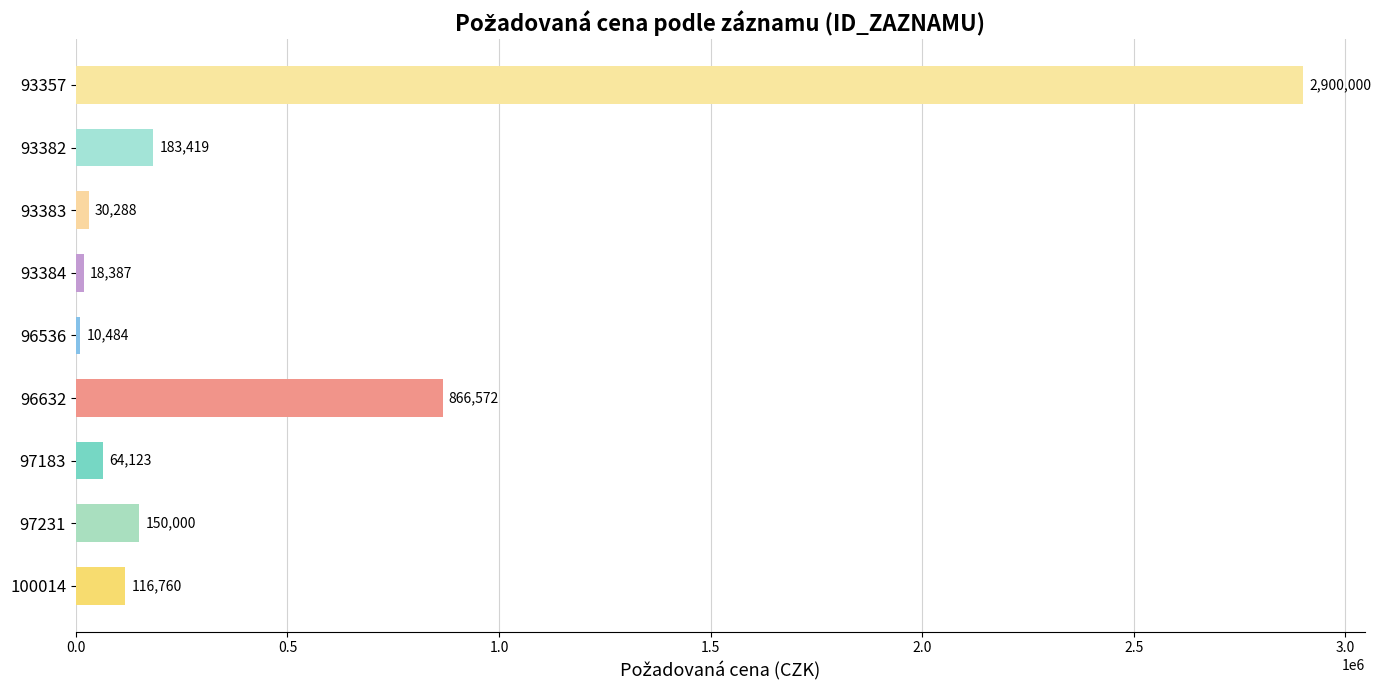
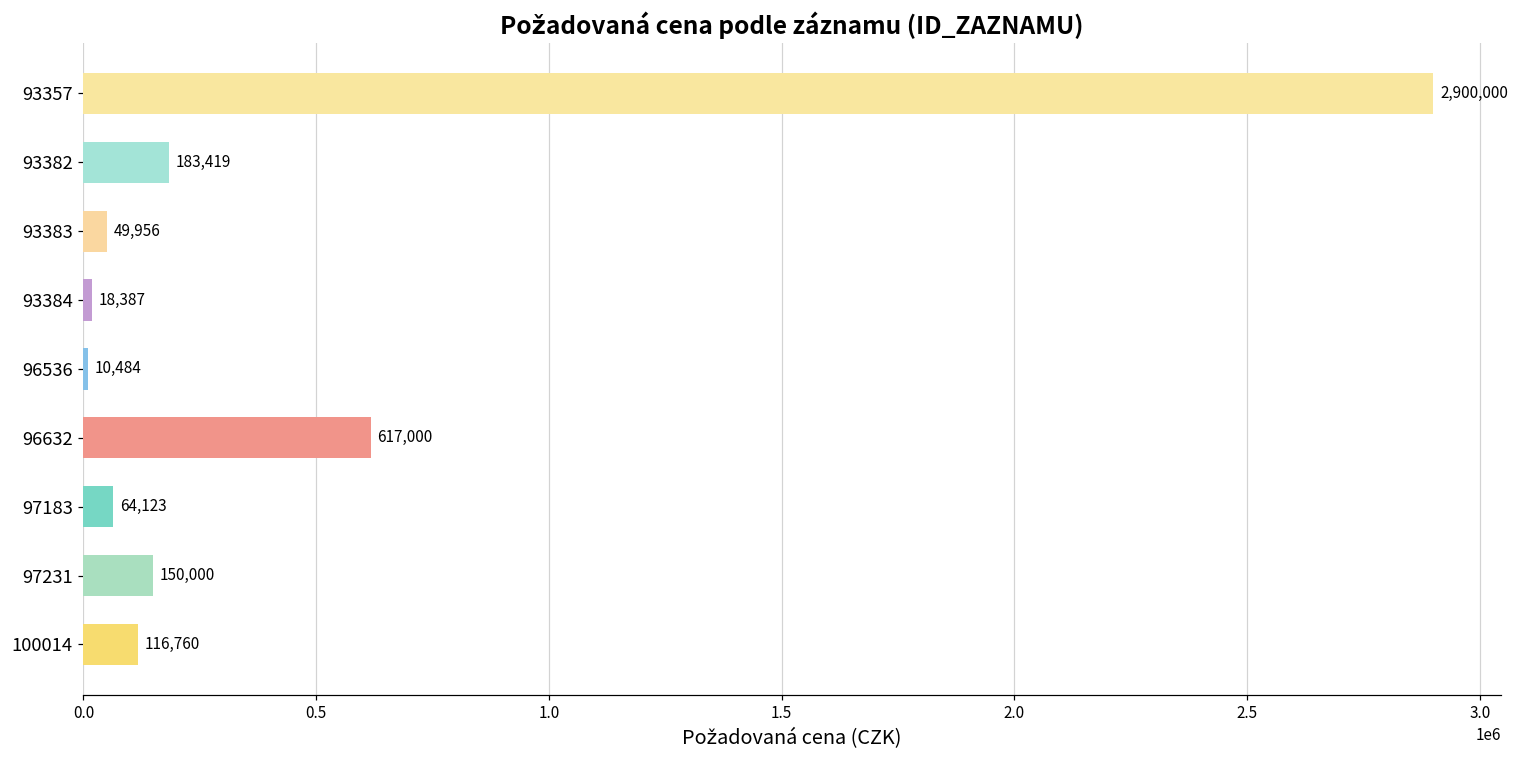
93383: 30,288 -> 49,956
96632: 866,572 -> 617,000
